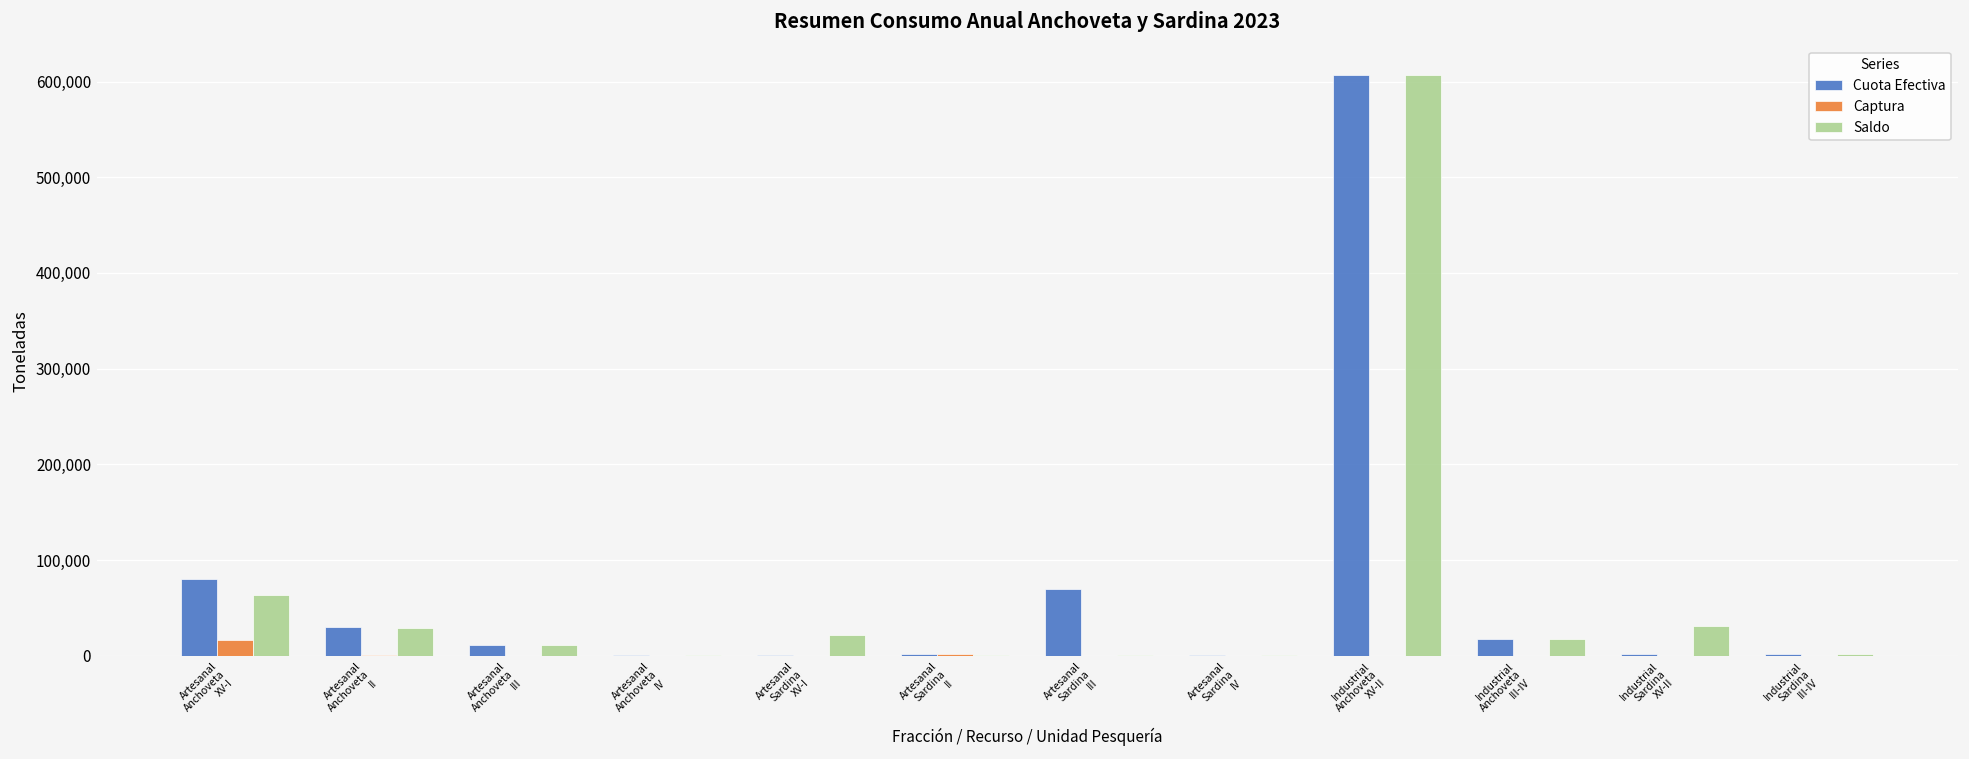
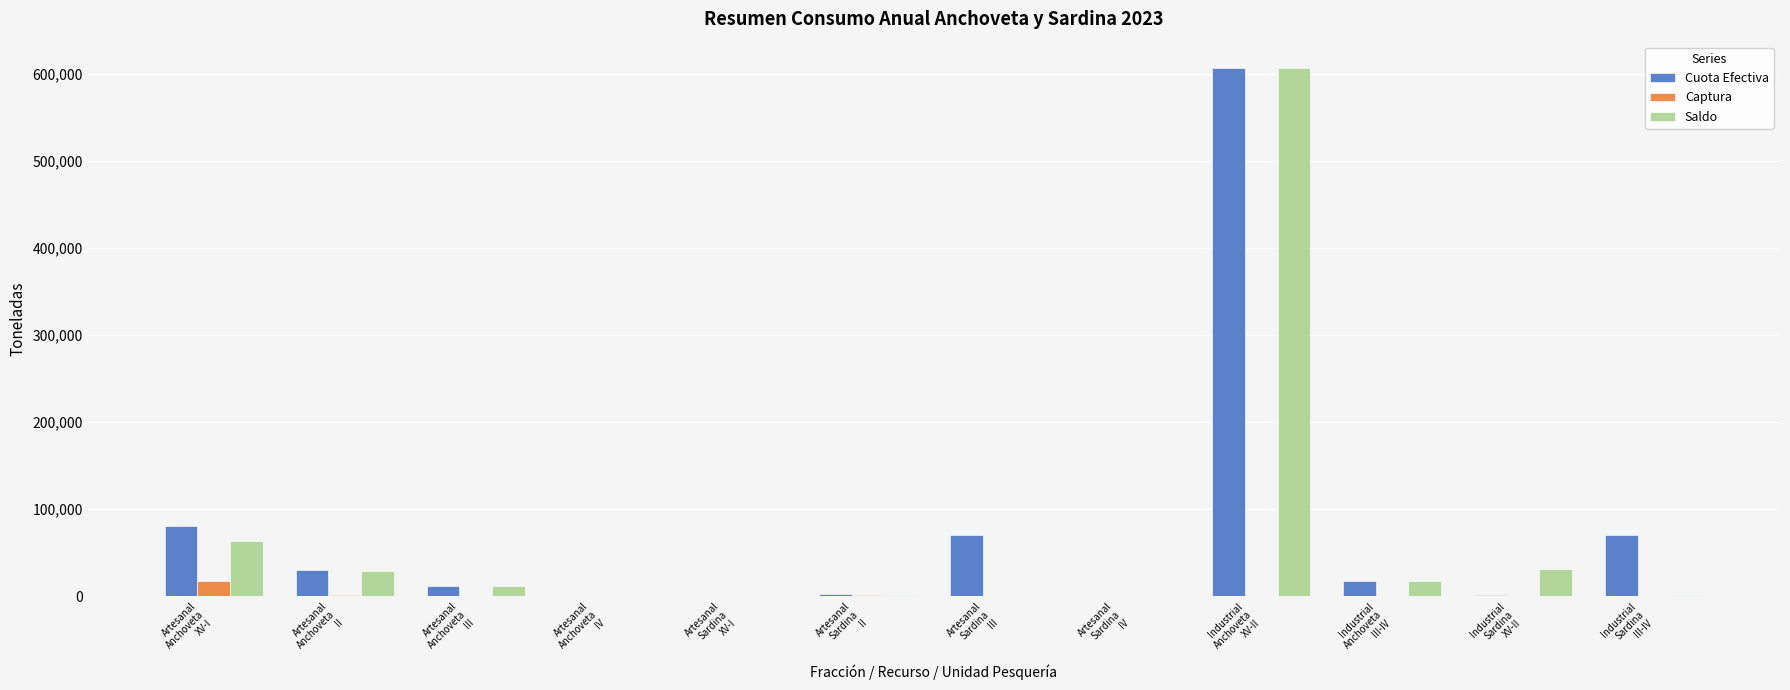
Saldo, Artesanal Sardina XV-I: 20,000 -> 0
Cuota Efectiva, Industrial Sardina III-IV: 0 -> 70,000
